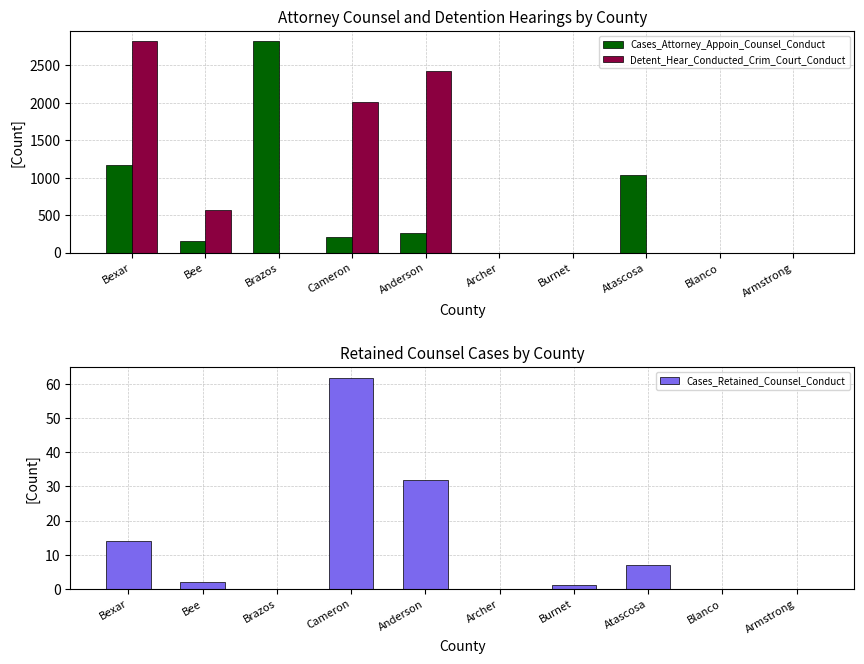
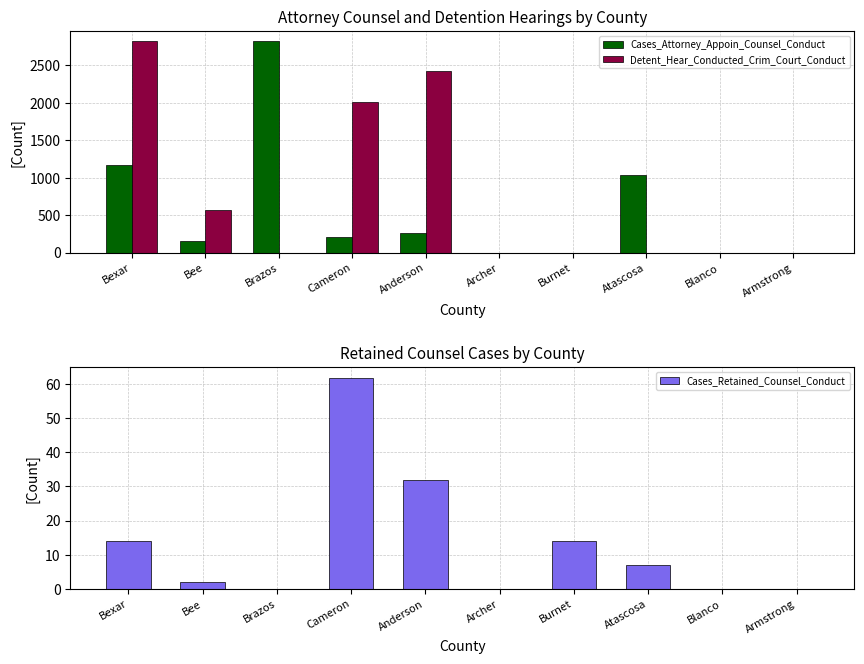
Retained Counsel Cases by County, Burnet: 1 -> 14
